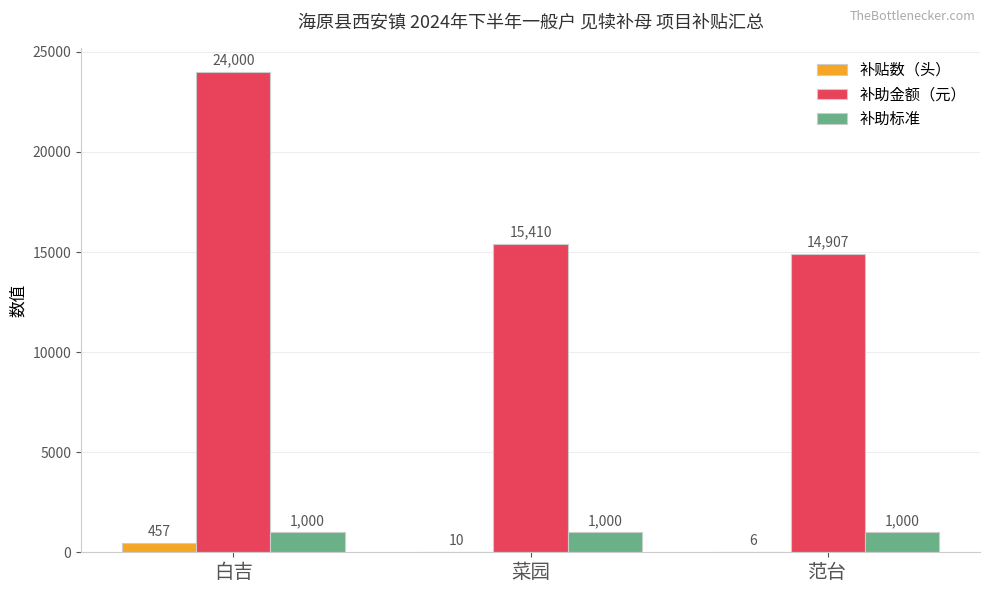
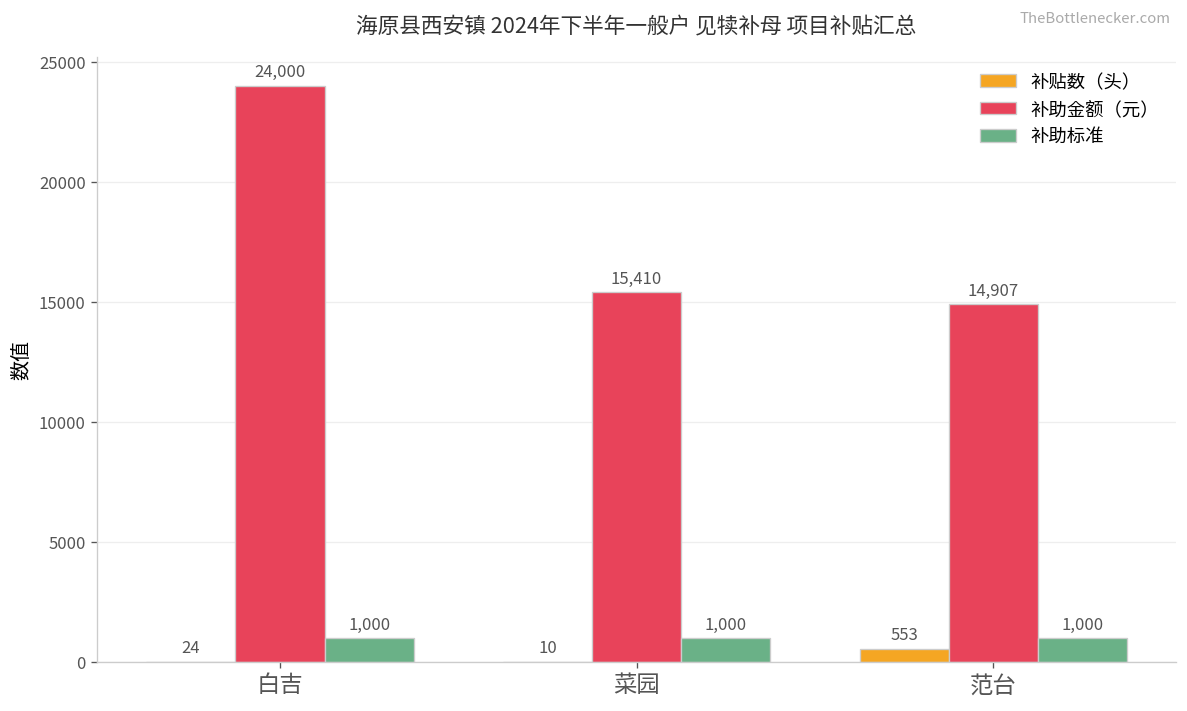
补贴数（头）, 白吉: 457 -> 24
补贴数（头）, 范台: 6 -> 553
